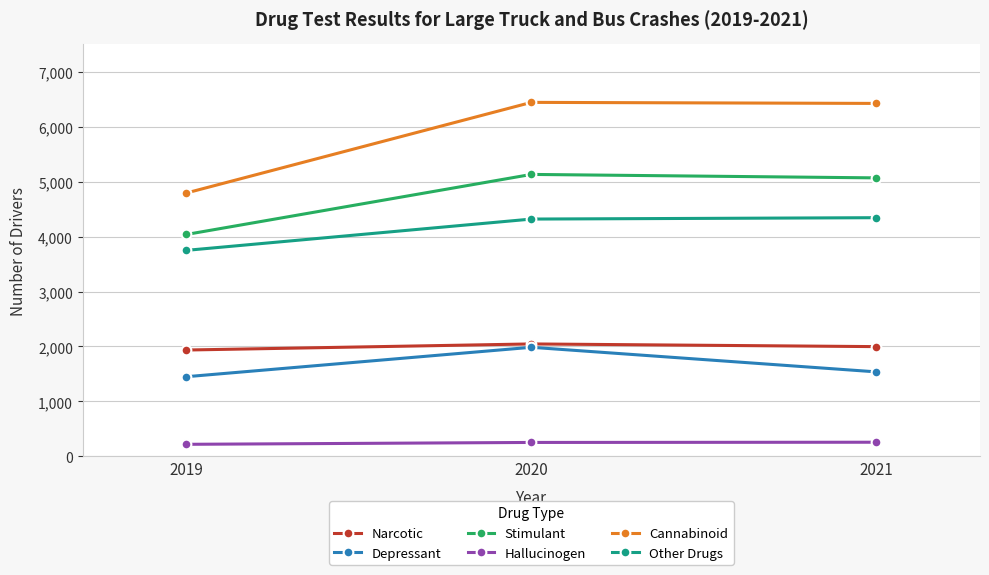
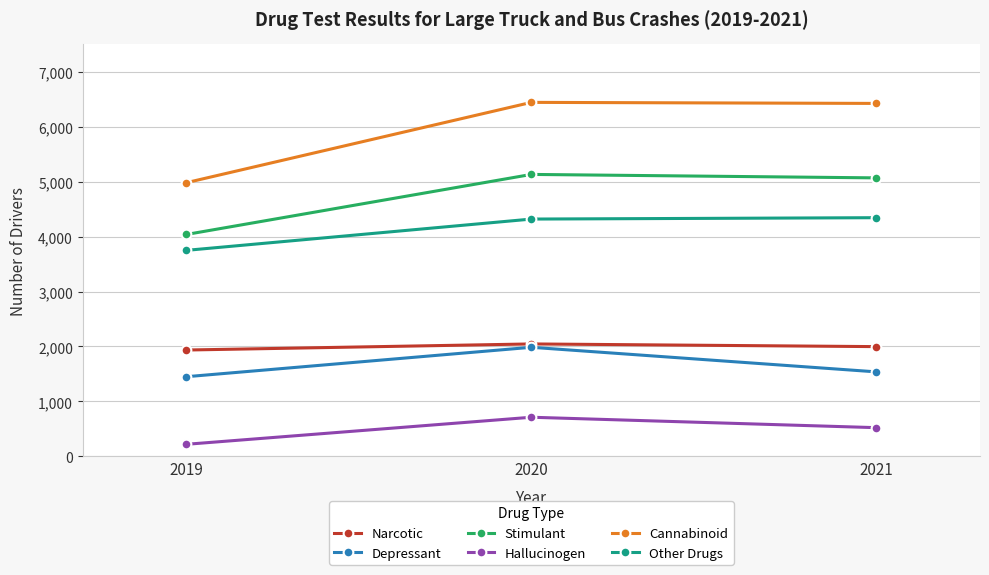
Cannabinoid, 2019: 4,800 -> 5,000
Hallucinogen, 2020: 300 -> 700
Hallucinogen, 2021: 300 -> 500
